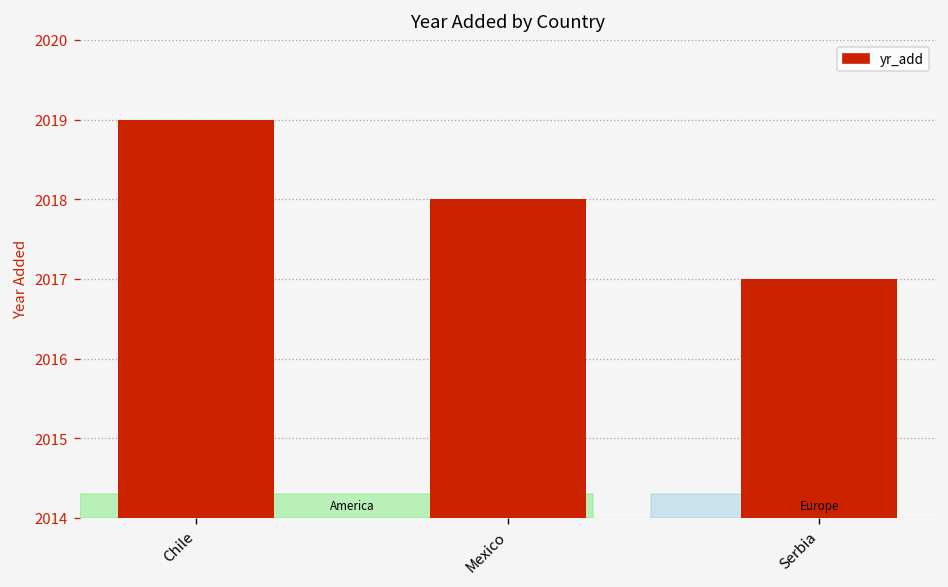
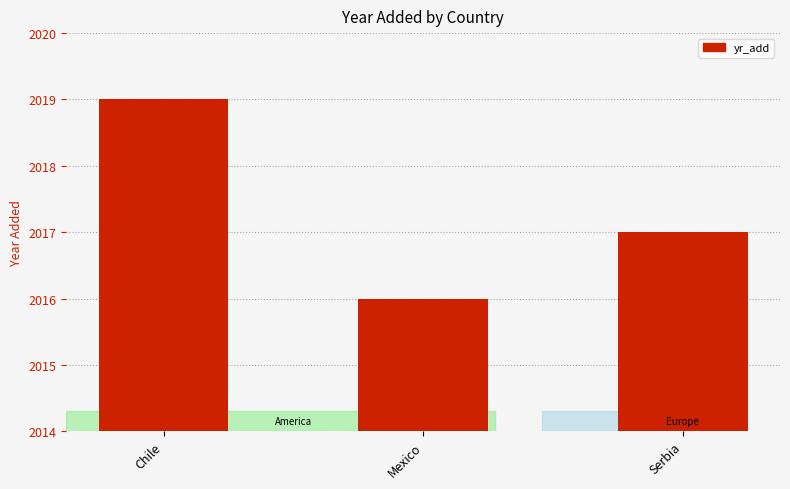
Mexico: 2018 -> 2016
